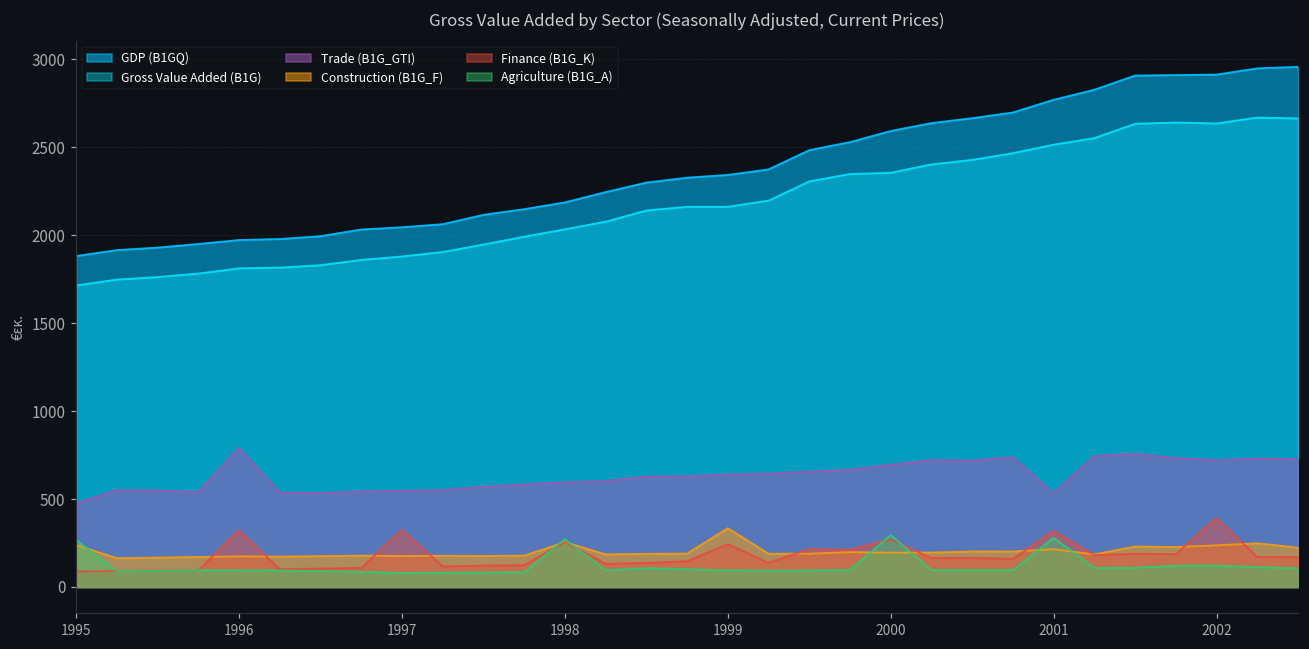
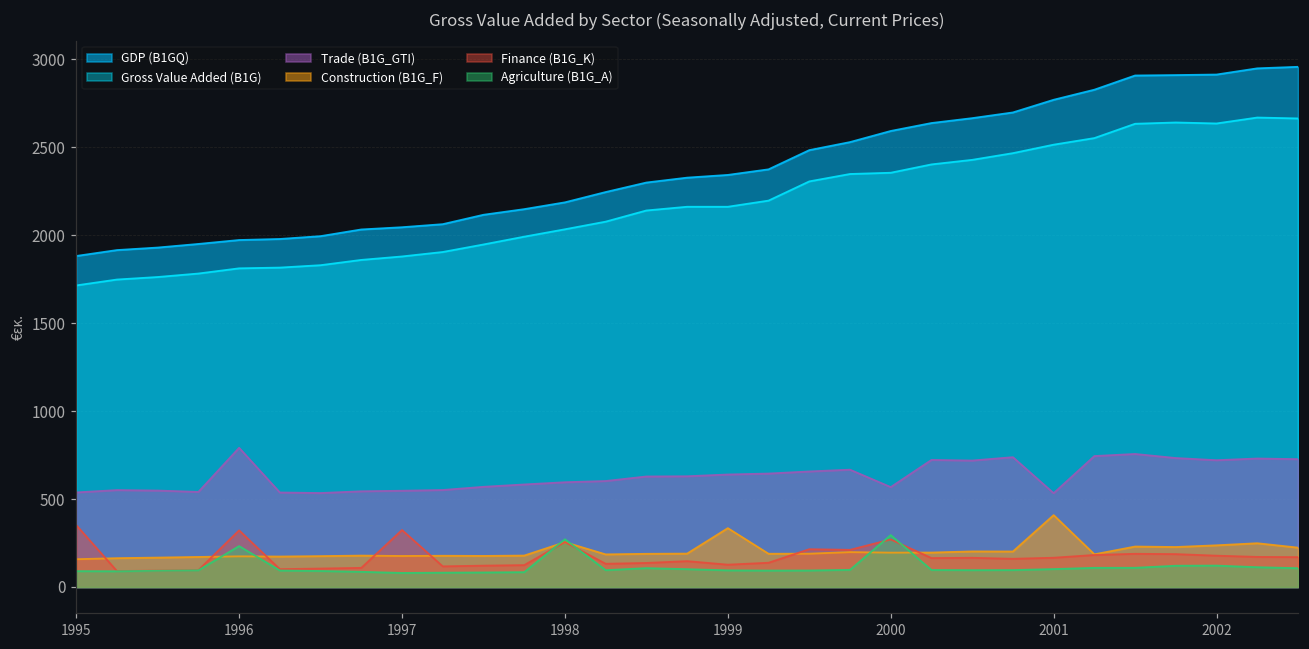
Trade (B1G_GTI), 1995: 470 -> 540
Construction (B1G_F), 1995: 240 -> 160
Finance (B1G_K), 1995: 90 -> 350
Agriculture (B1G_A), 1995: 270 -> 90
Agriculture (B1G_A), 1996: 90 -> 230
Finance (B1G_K), 1999: 240 -> 130
Trade (B1G_GTI), 2000: 690 -> 570
Construction (B1G_F), 2001: 210 -> 410
Finance (B1G_K), 2001: 320 -> 170
Agriculture (B1G_A), 2001: 280 -> 100
Finance (B1G_K), 2002: 390 -> 180
